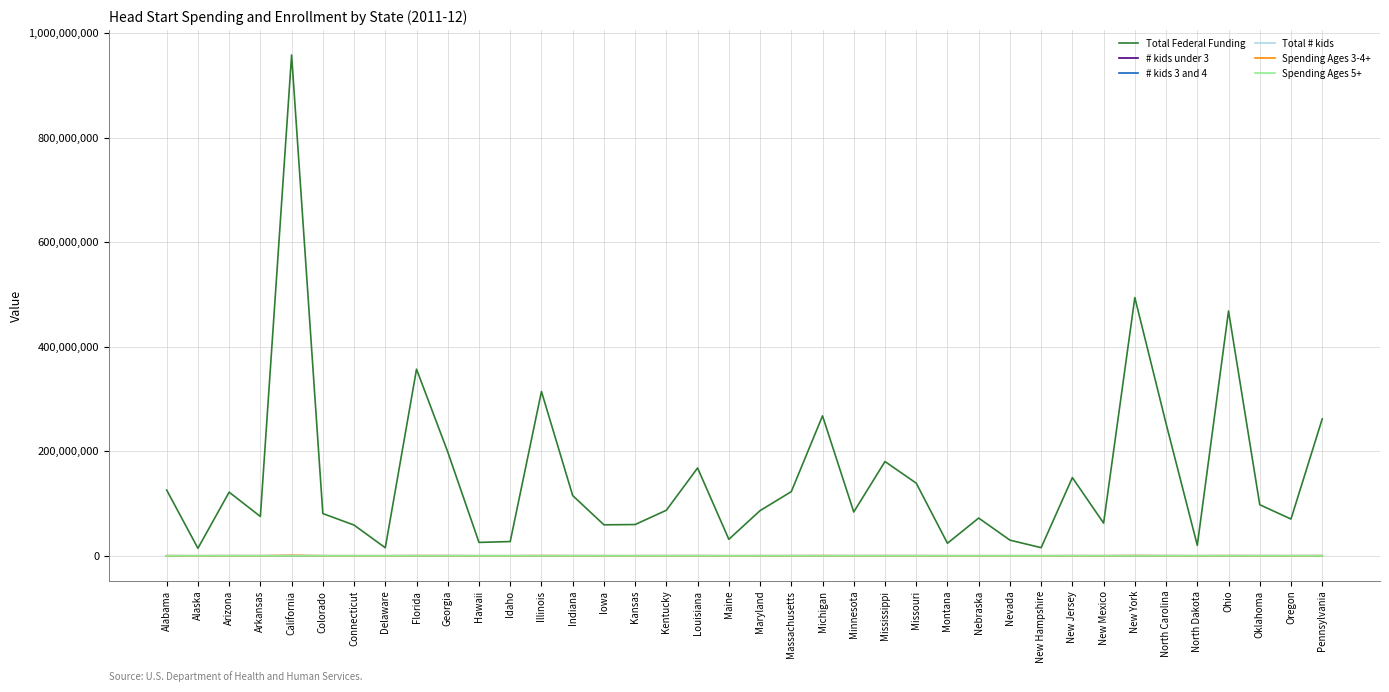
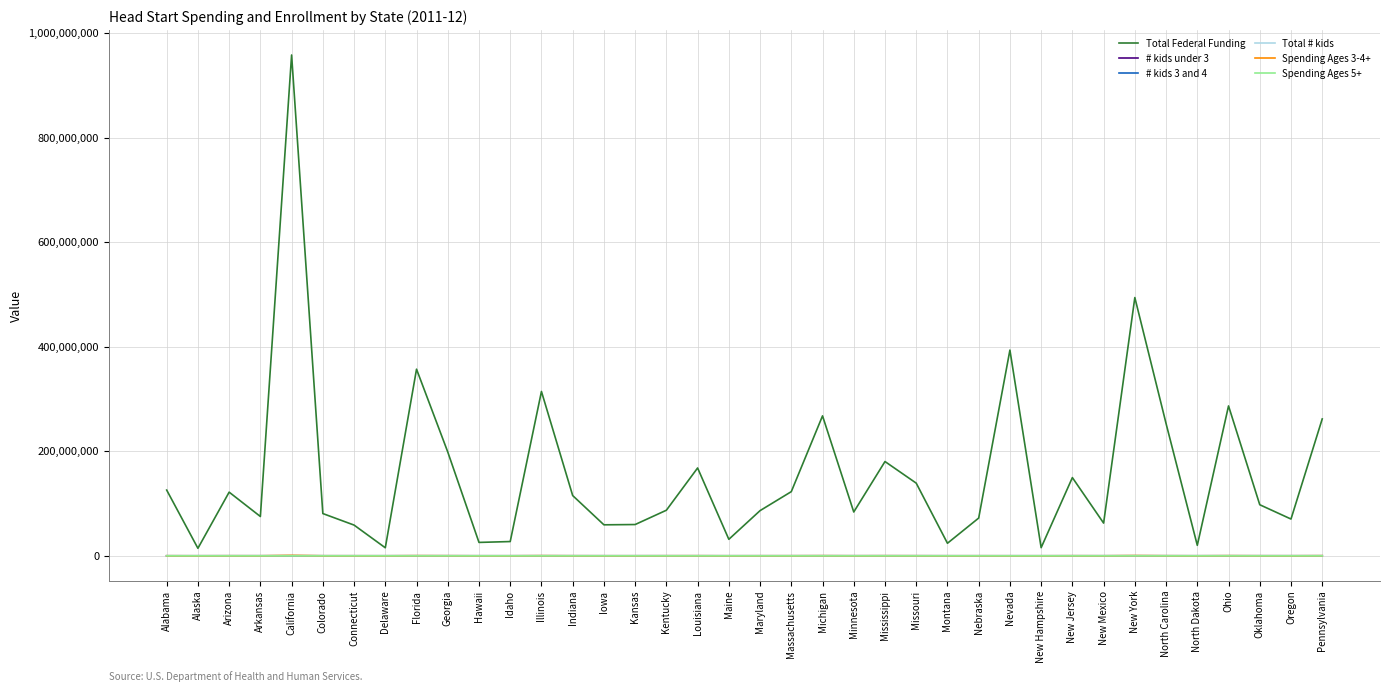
Total Federal Funding, Nevada: 30,000,000 -> 390,000,000
Total Federal Funding, Ohio: 470,000,000 -> 290,000,000
